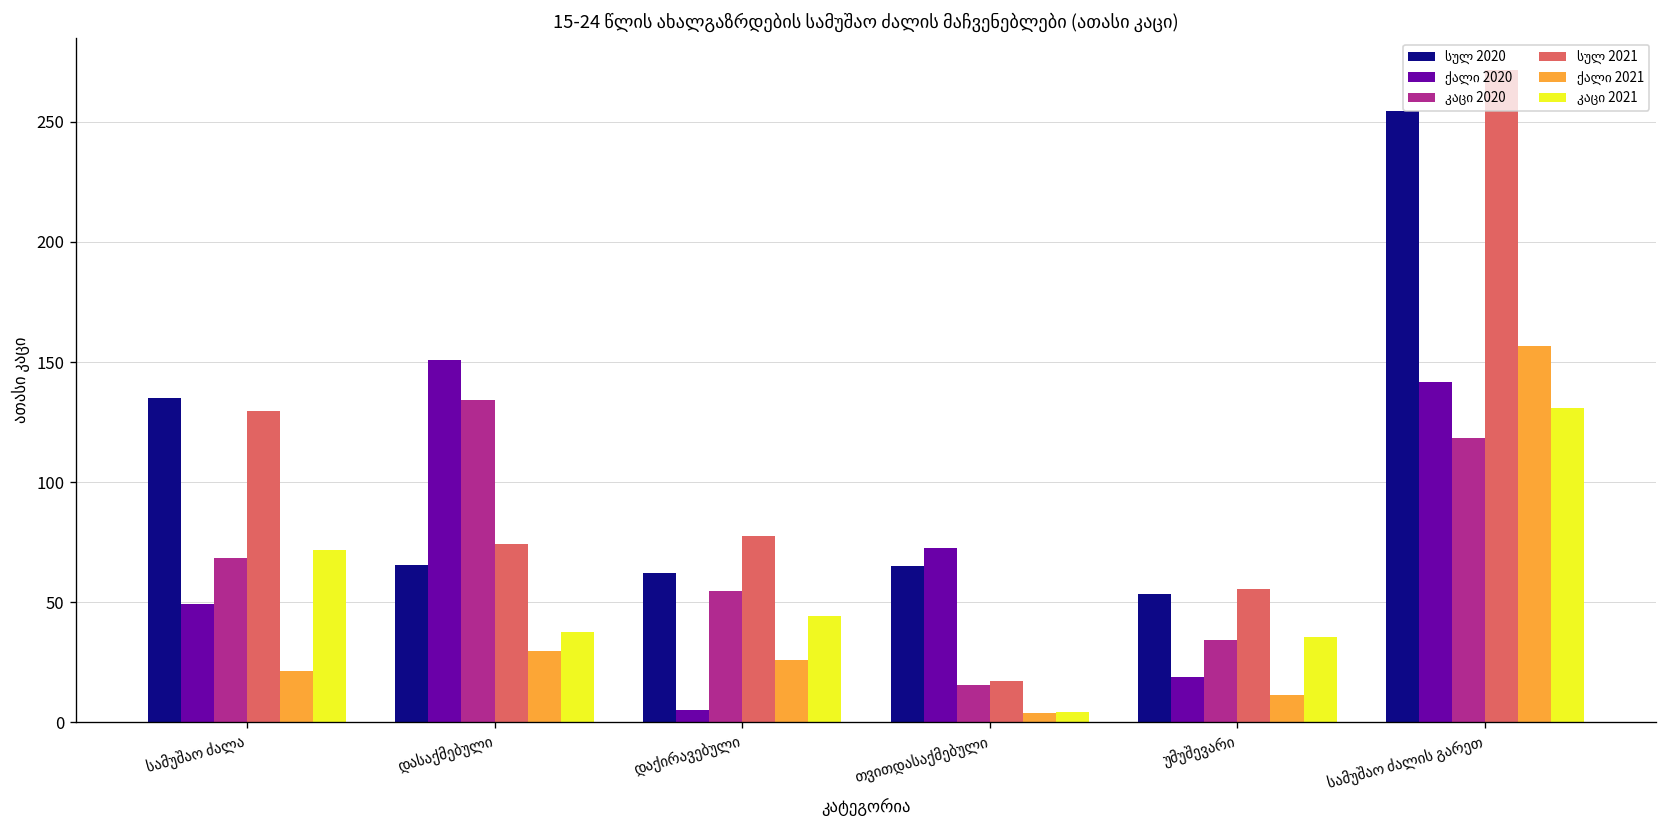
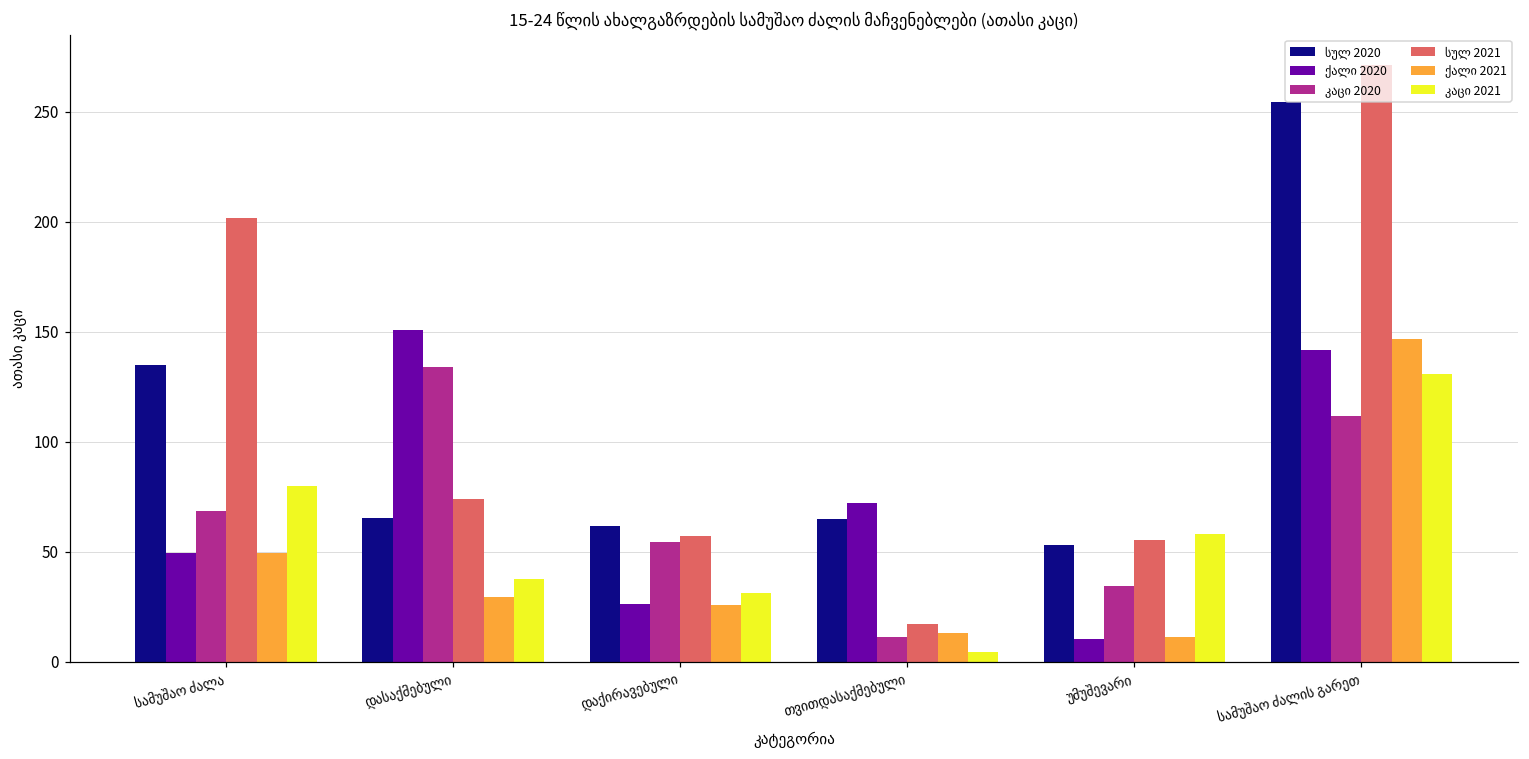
სულ 2021, სამუშაო ძალა: 130 -> 202
ქალი 2021, სამუშაო ძალა: 21 -> 50
კაცი 2021, სამუშაო ძალა: 72 -> 80
ქალი 2020, დაქირავებული: 5 -> 26
სულ 2021, დაქირავებული: 77 -> 57
კაცი 2021, დაქირავებული: 44 -> 31
კაცი 2020, თვითდასაქმებული: 16 -> 11
ქალი 2021, თვითდასაქმებული: 4 -> 13
ქალი 2020, უმუშევარი: 19 -> 10
კაცი 2021, უმუშევარი: 36 -> 58
კაცი 2020, სამუშაო ძალის გარეთ: 118 -> 112
ქალი 2021, სამუშაო ძალის გარეთ: 157 -> 147
